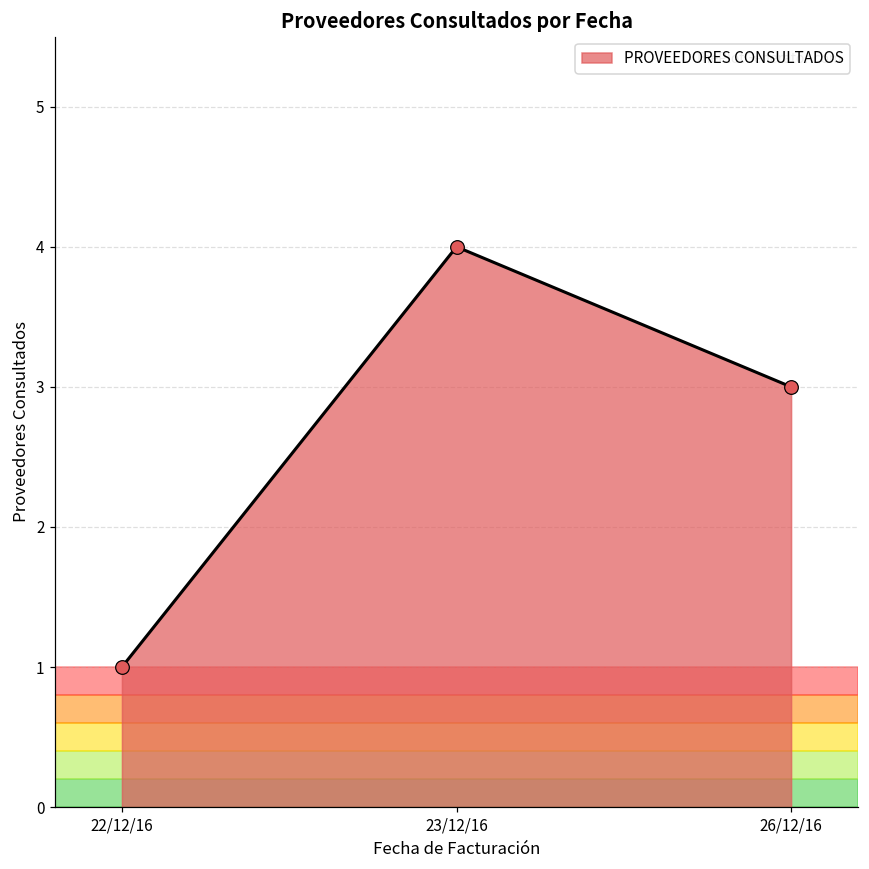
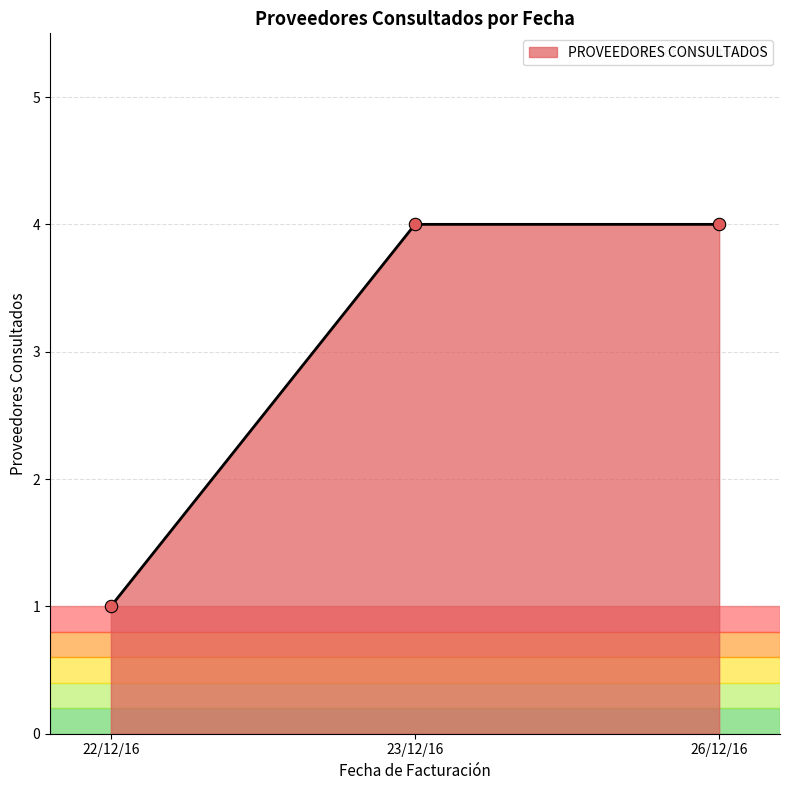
26/12/16: 3 -> 4
